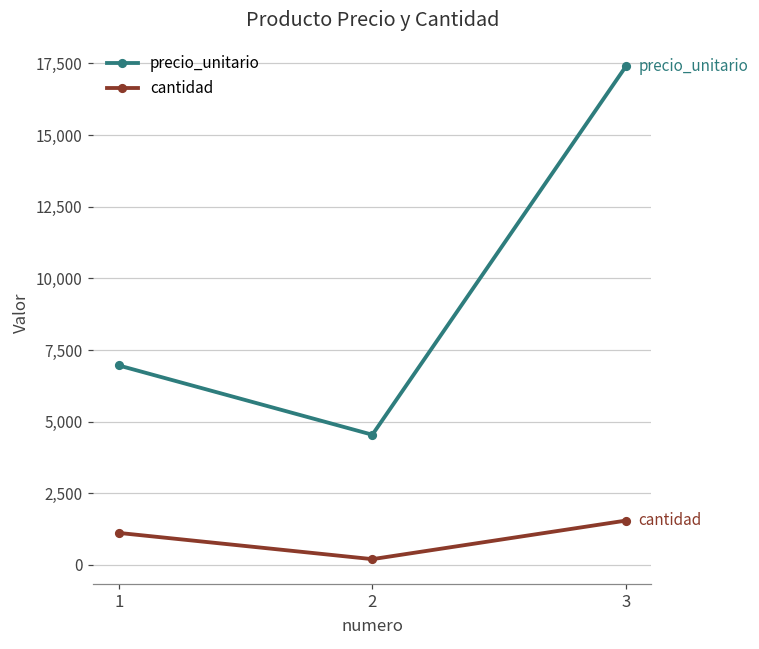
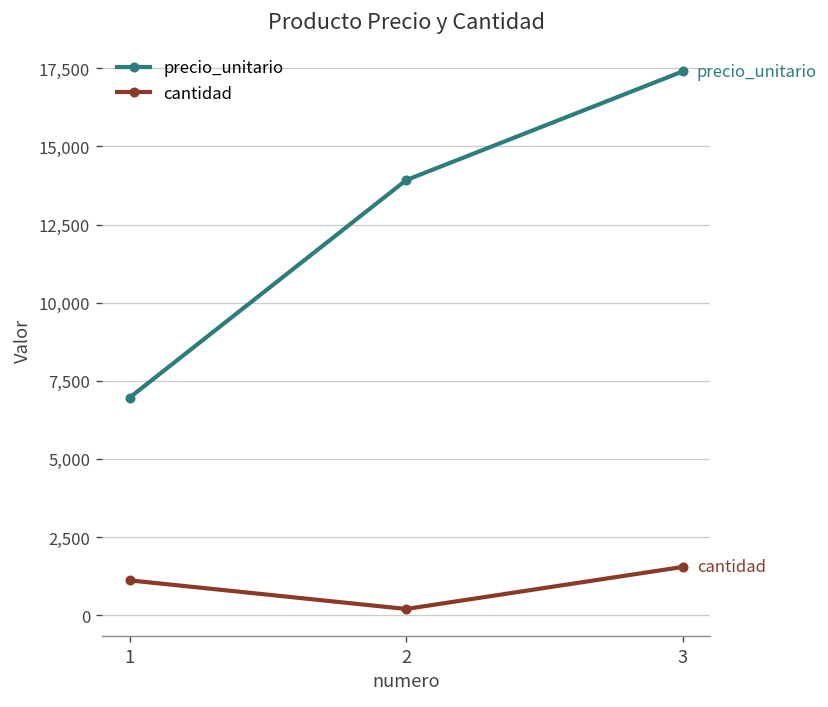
precio_unitario, 2: 4,500 -> 13,900
